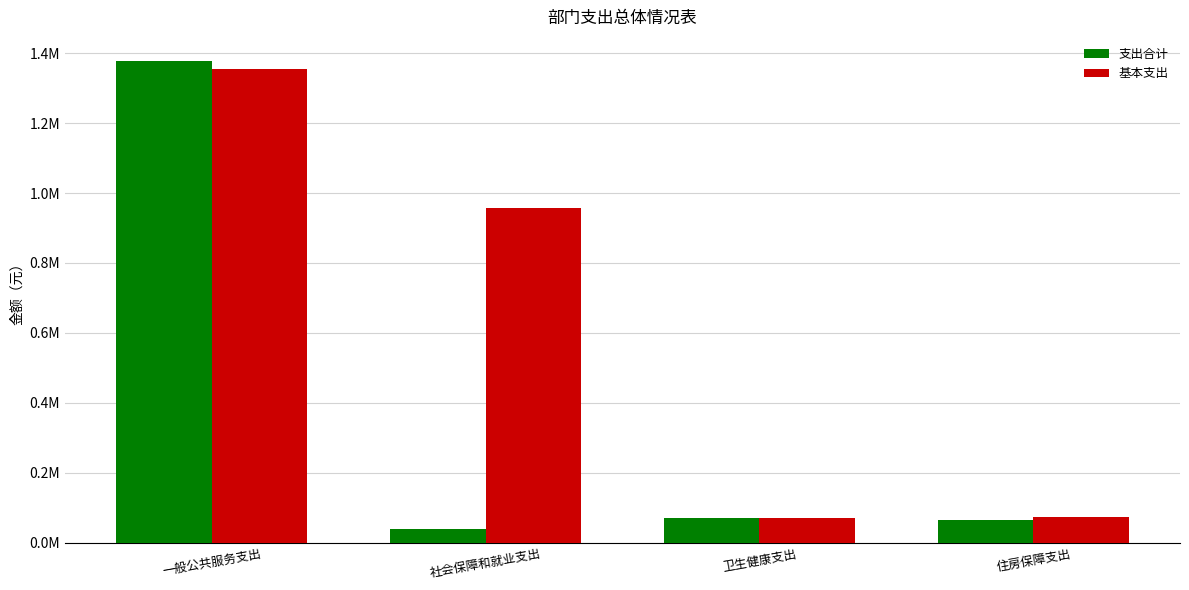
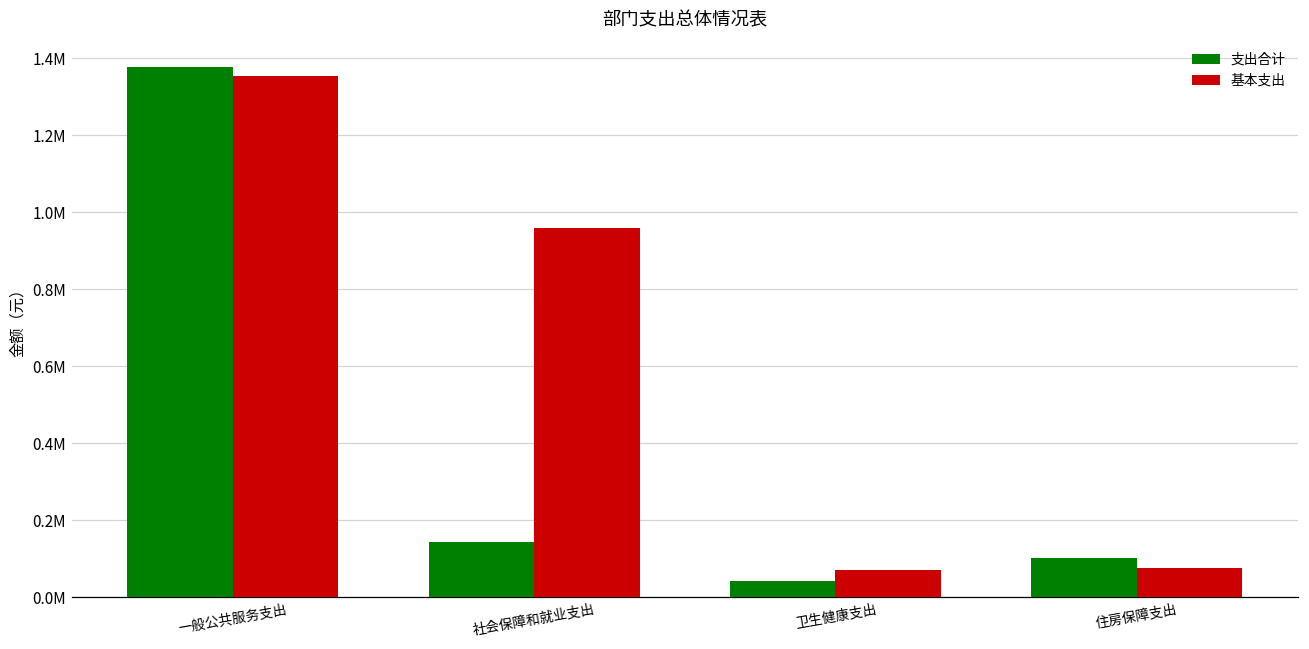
支出合计, 社会保障和就业支出: 40000 -> 140000
支出合计, 卫生健康支出: 70000 -> 40000
支出合计, 住房保障支出: 60000 -> 100000
